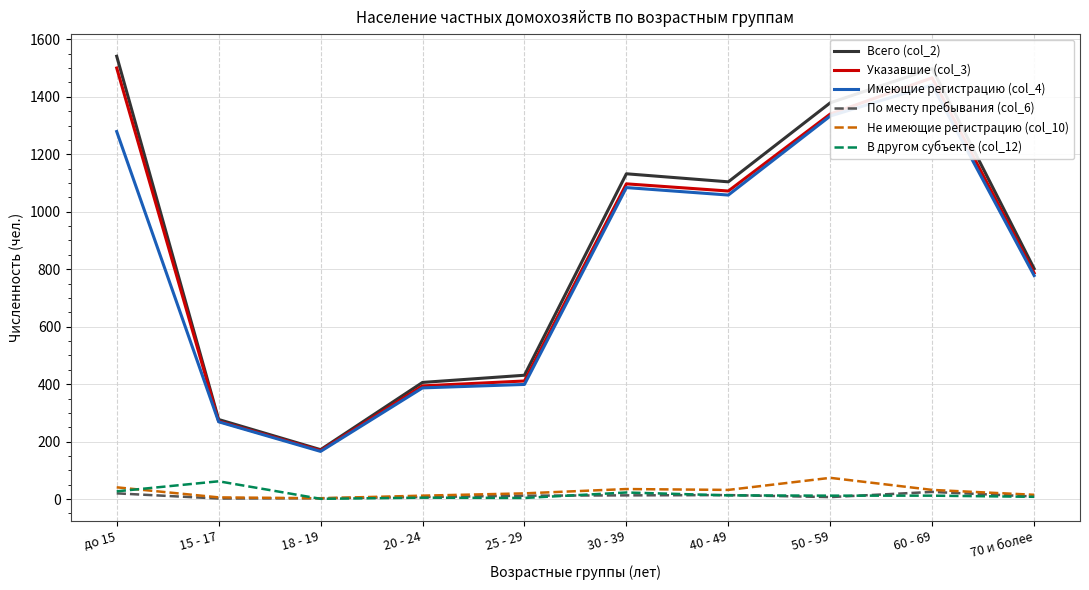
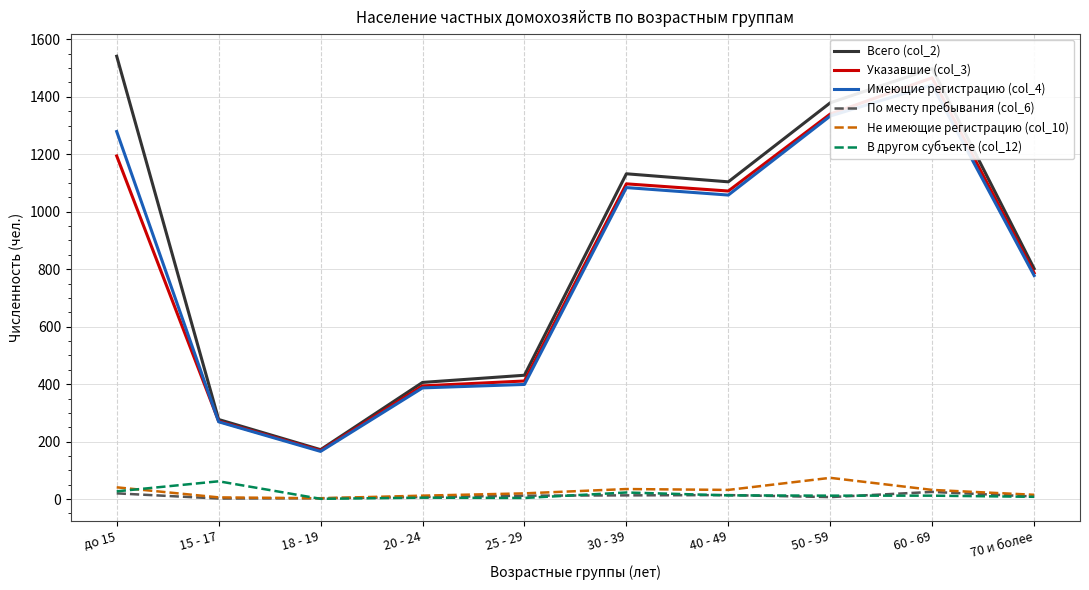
Указавшие (col_3), до 15: 1500 -> 1190
